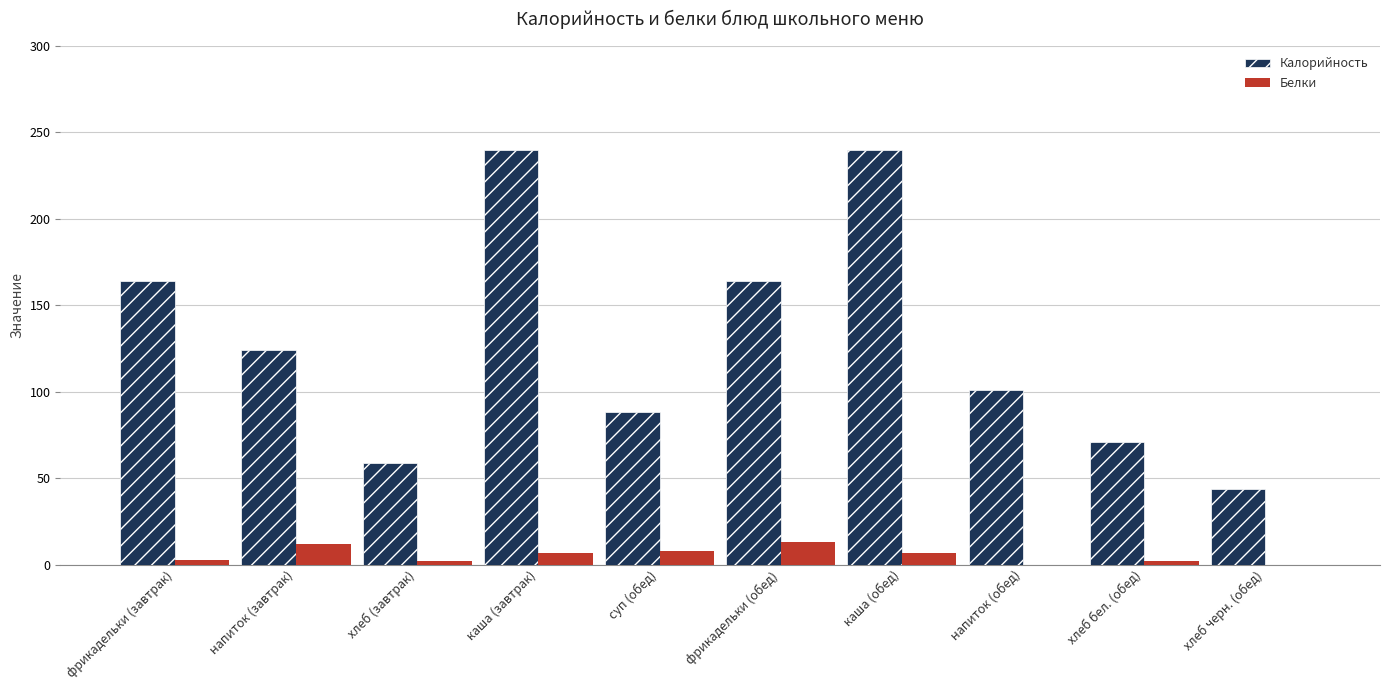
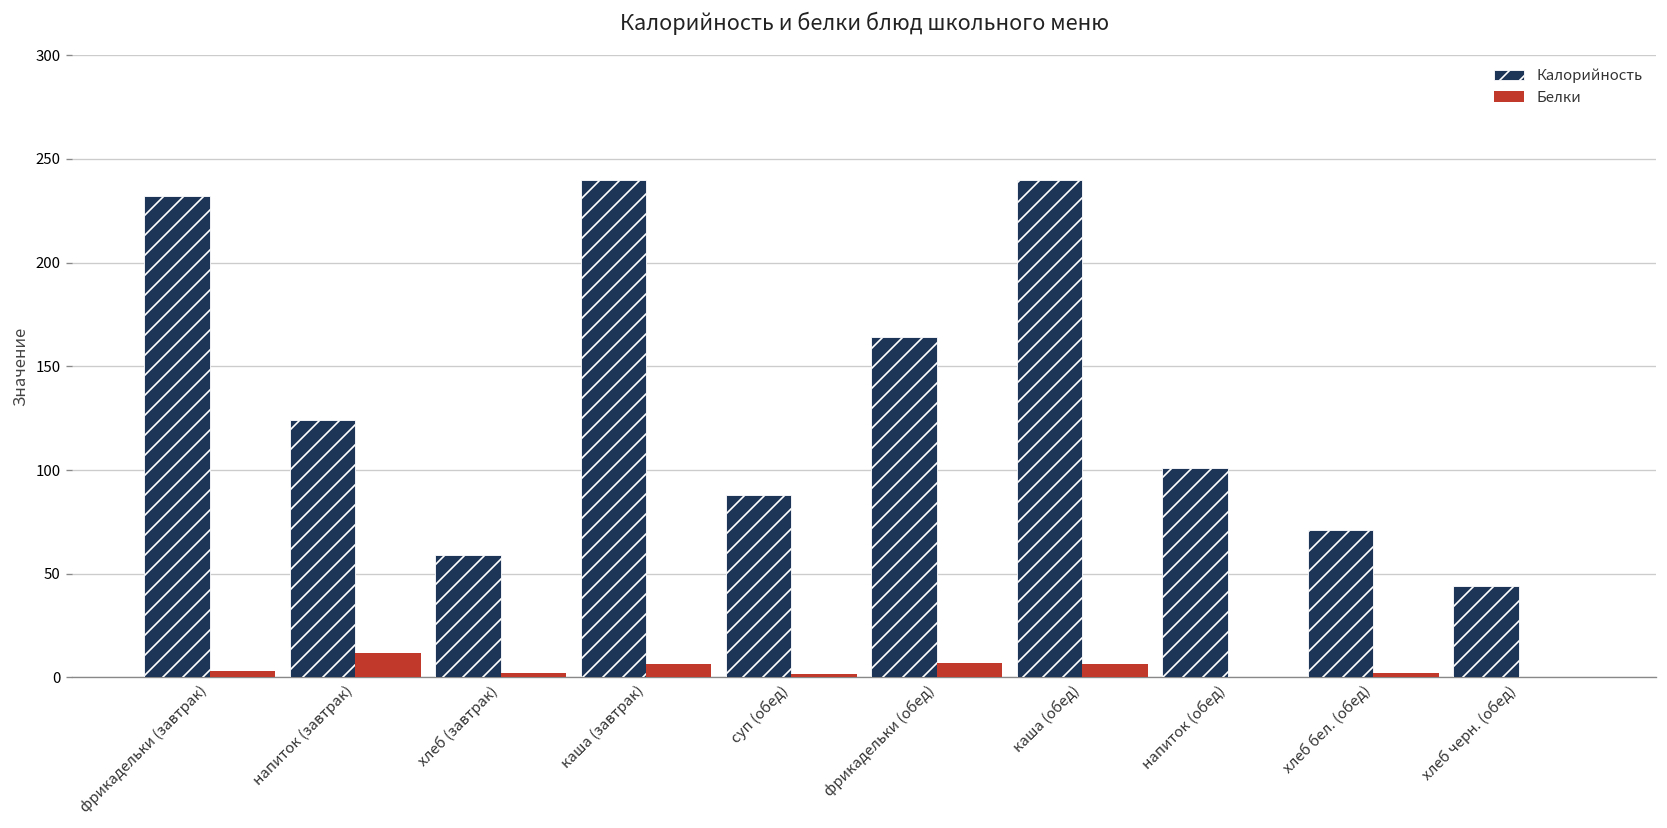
Калорийность, фрикадельки (завтрак): 164 -> 232
Белки, суп (обед): 8 -> 2
Белки, фрикадельки (обед): 13 -> 7
